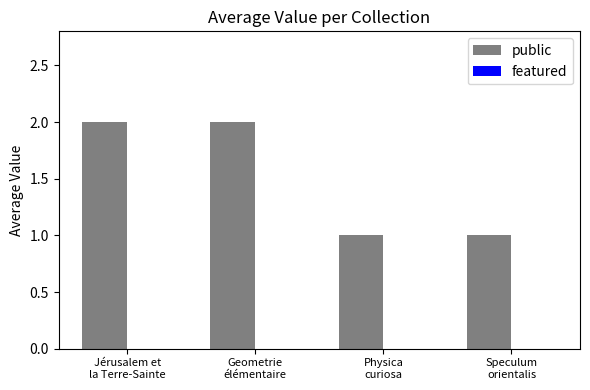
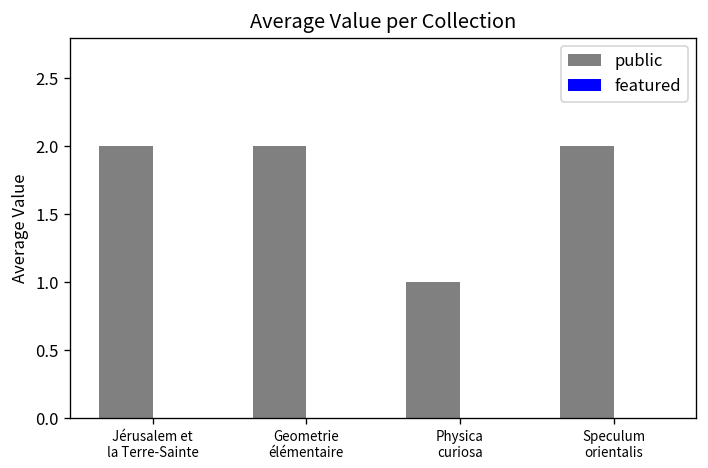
public, Speculum orientalis: 1 -> 2
